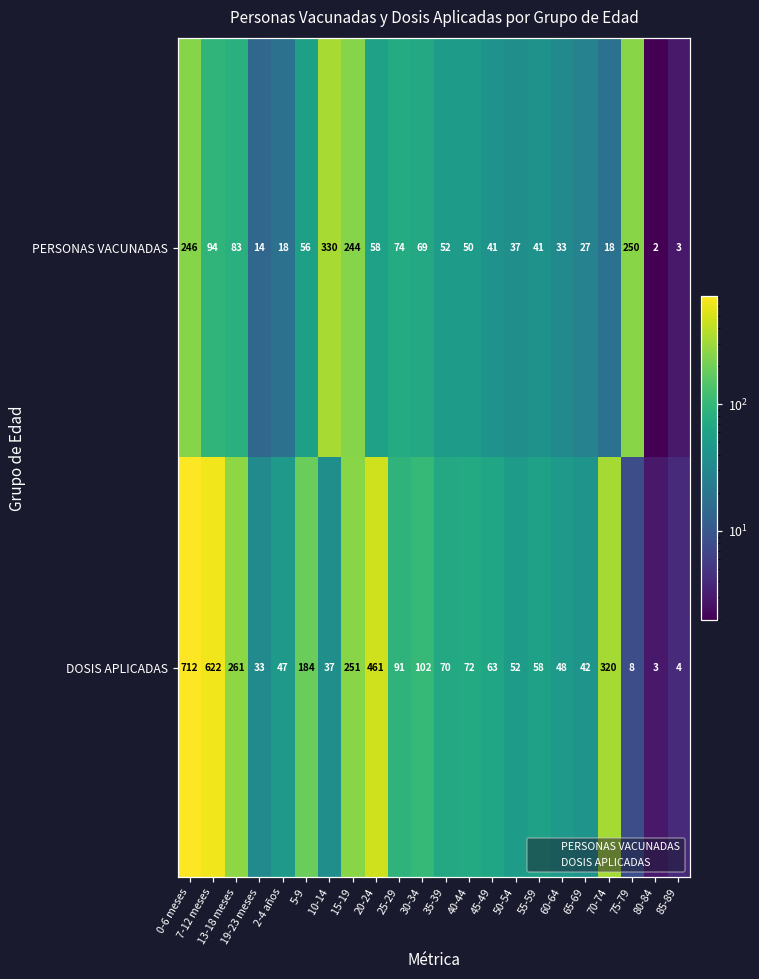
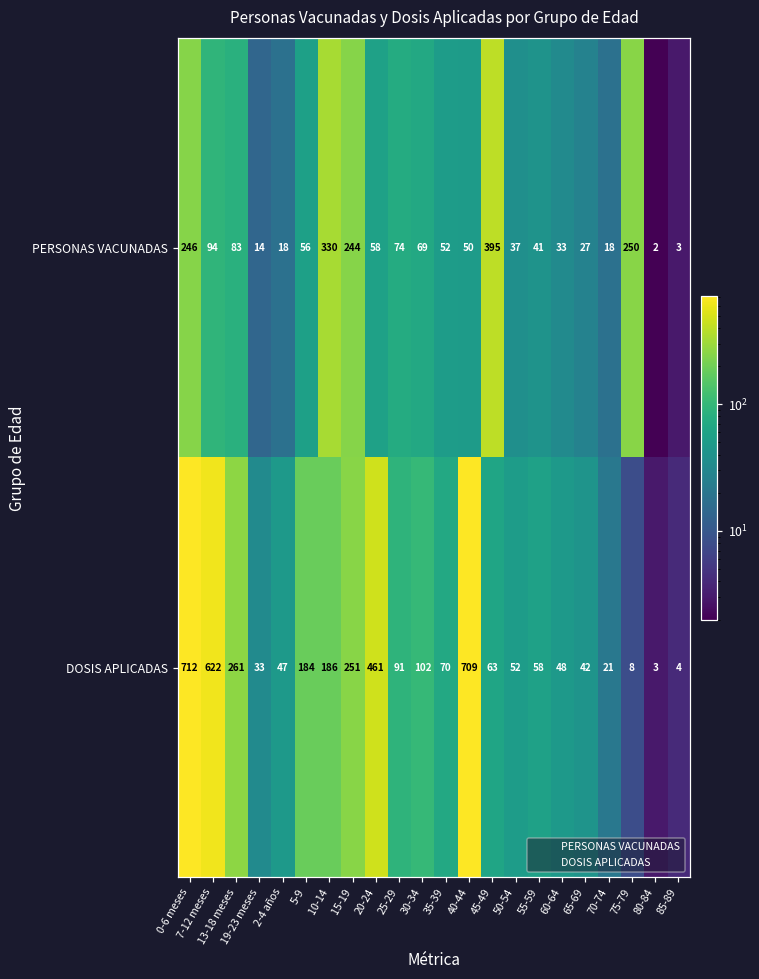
PERSONAS VACUNADAS, 45-49: 41 -> 395
DOSIS APLICADAS, 10-14: 37 -> 186
DOSIS APLICADAS, 40-44: 72 -> 709
DOSIS APLICADAS, 70-74: 320 -> 21
